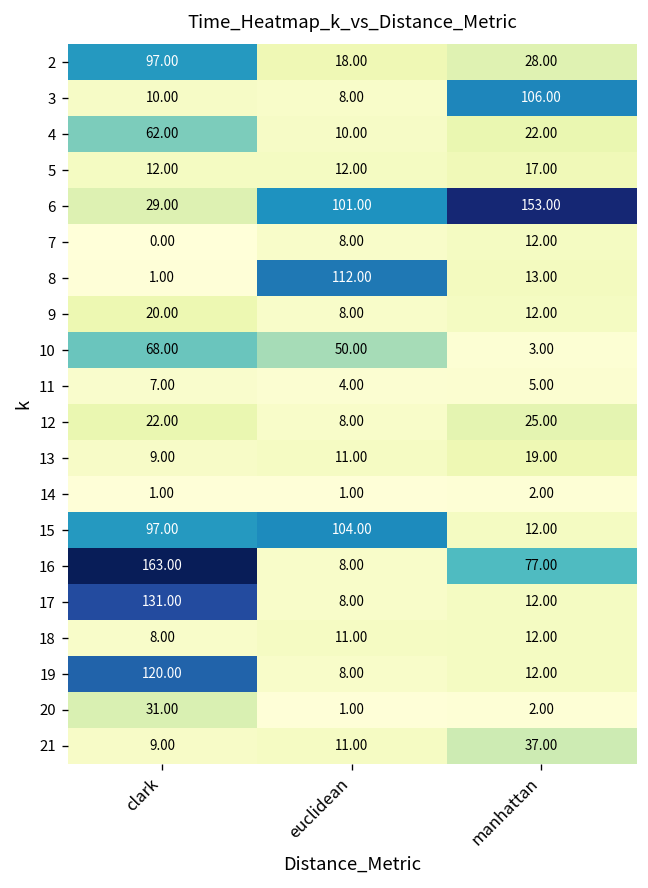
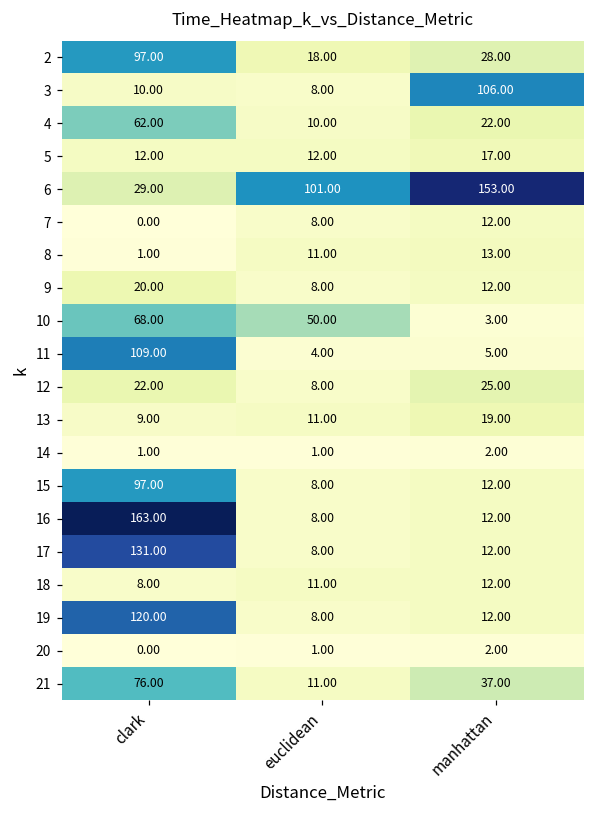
8, euclidean: 112.00 -> 11.00
11, clark: 7.00 -> 109.00
15, euclidean: 104.00 -> 8.00
16, manhattan: 77.00 -> 12.00
20, clark: 31.00 -> 0.00
21, clark: 9.00 -> 76.00
